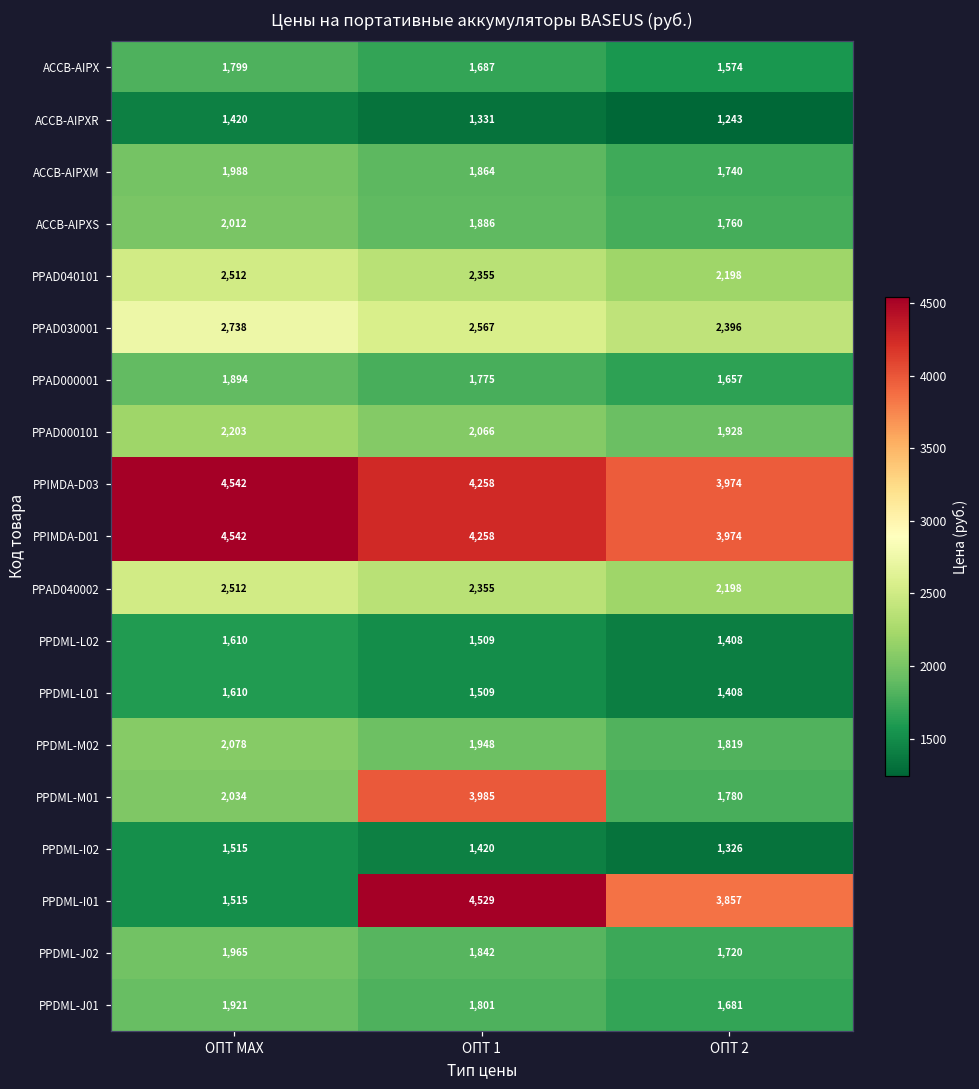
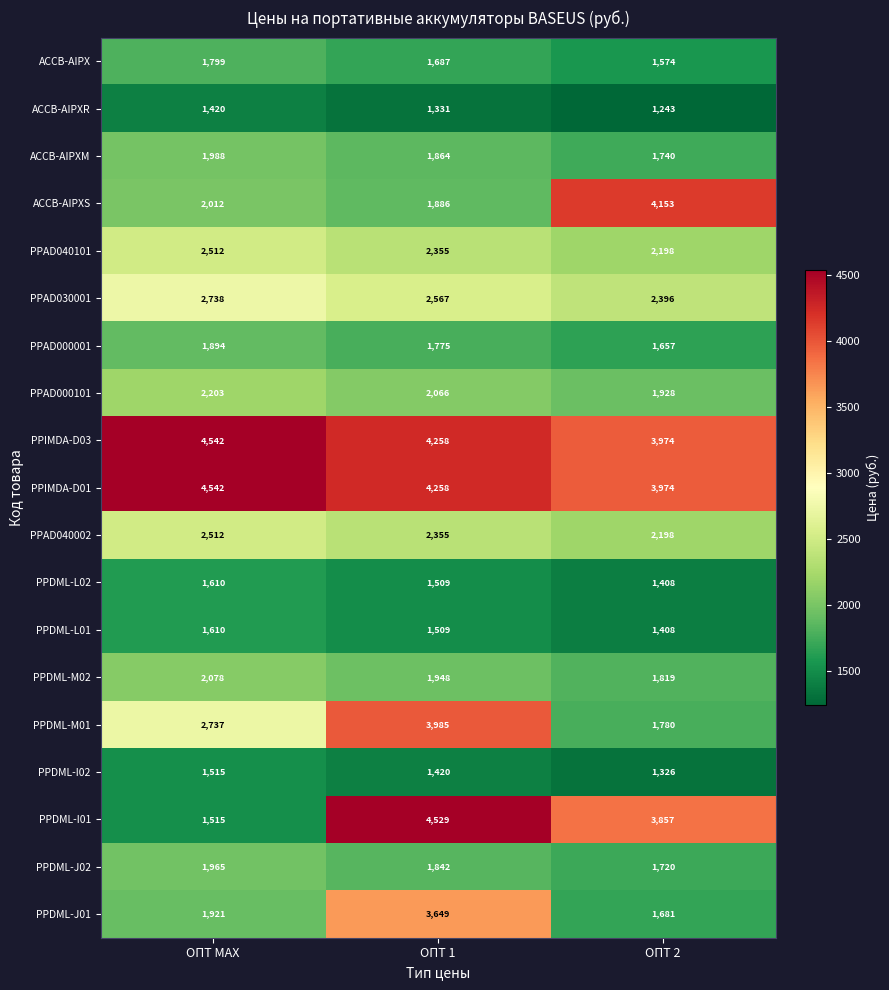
ACCB-AIPXS, ОПТ 2: 1,760 -> 4,153
PPDML-M01, ОПТ MAX: 2,034 -> 2,737
PPDML-J01, ОПТ 1: 1,801 -> 3,649
